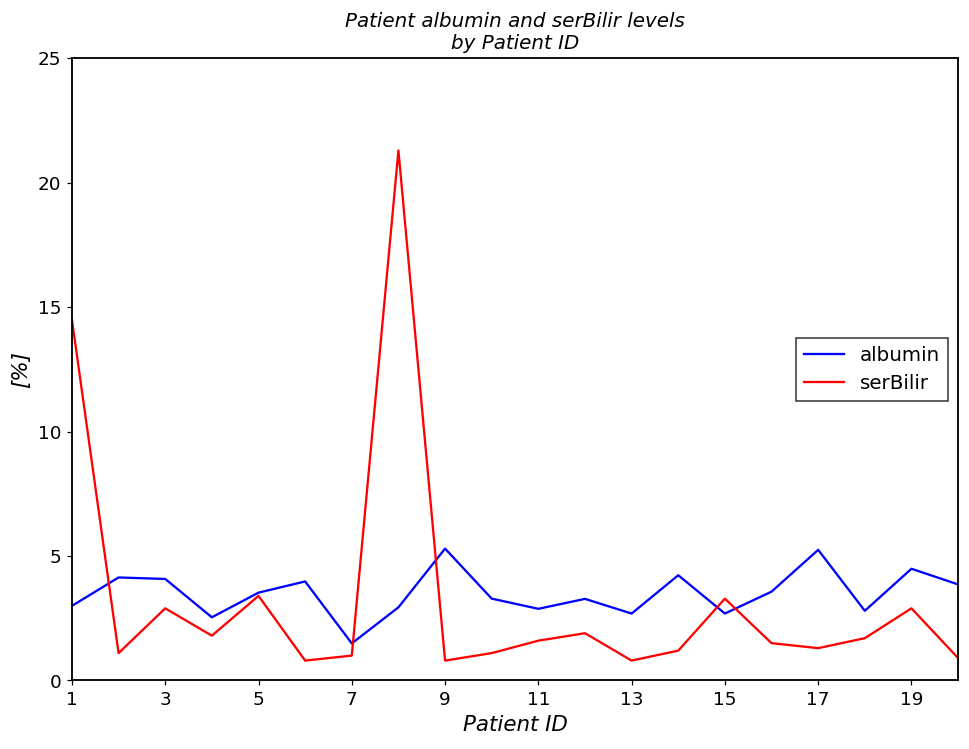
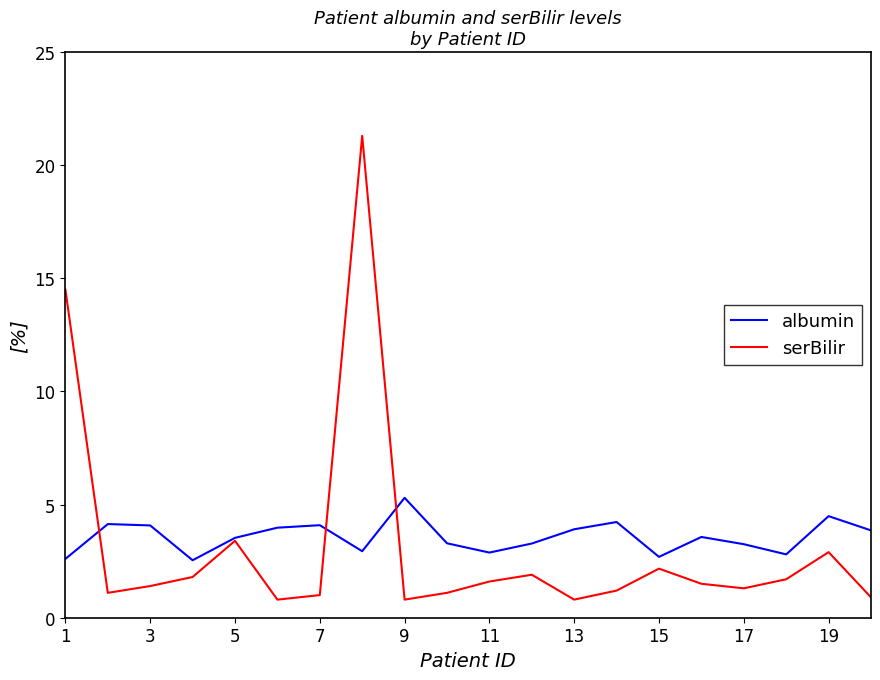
albumin, 1: 3.0 -> 2.6
serBilir, 3: 2.9 -> 1.4
albumin, 7: 1.5 -> 4.1
albumin, 13: 2.7 -> 3.9
serBilir, 15: 3.3 -> 2.2
albumin, 17: 5.3 -> 3.3
